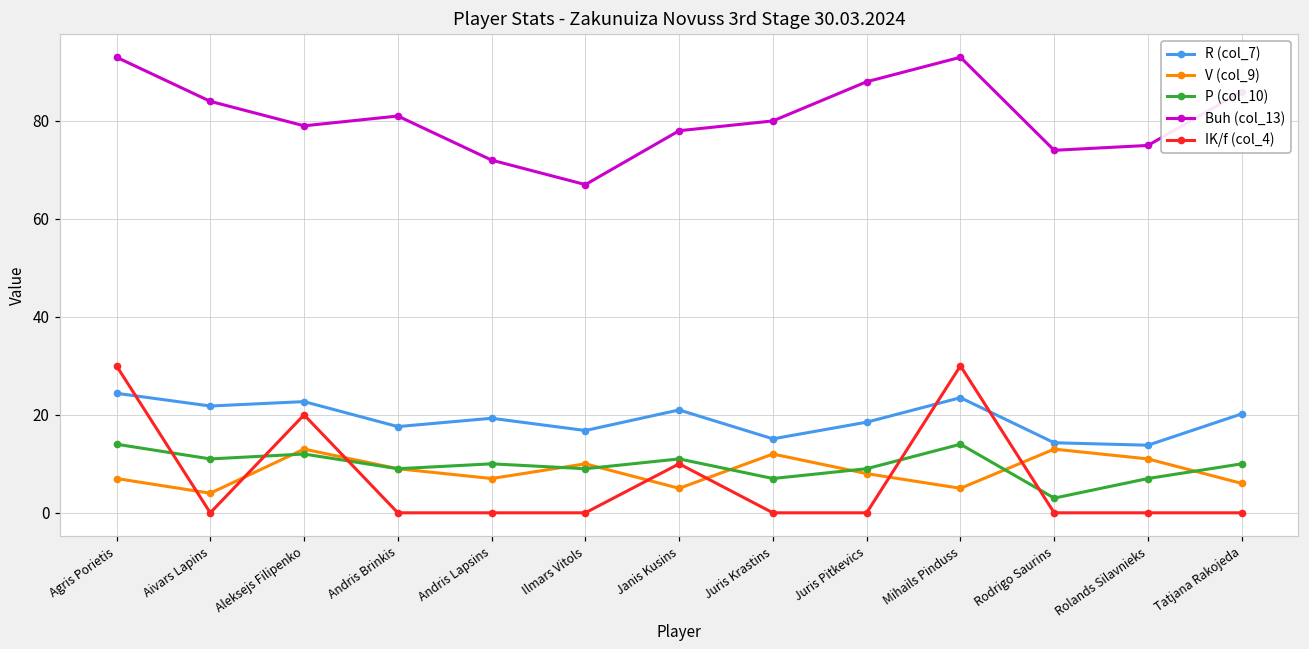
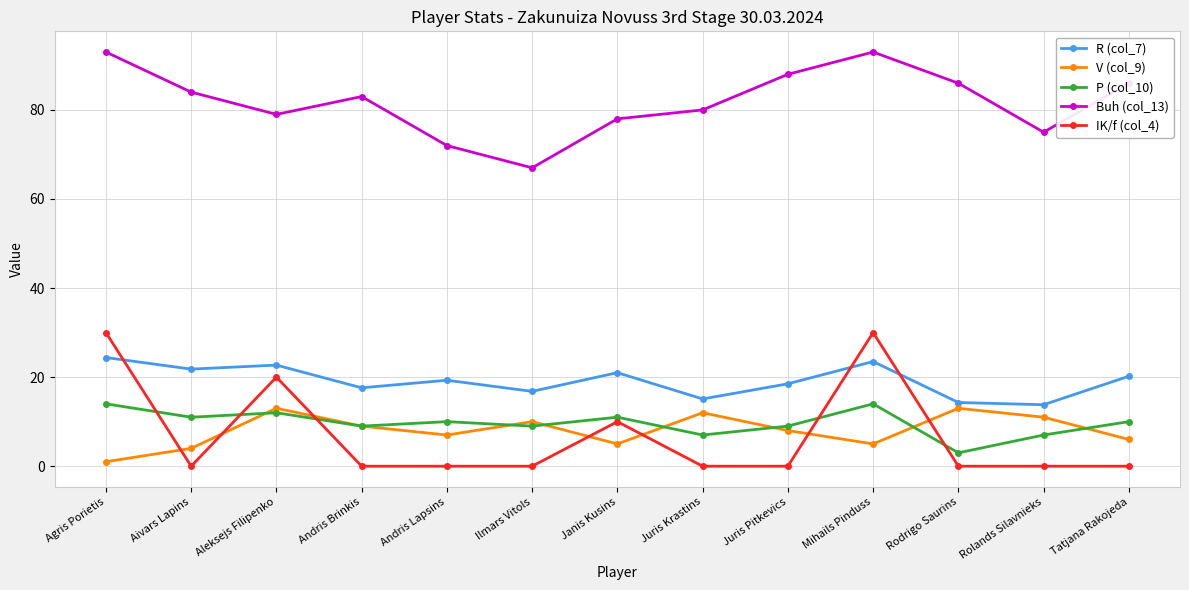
V (col_9), Agris Porietis: 7 -> 1
Buh (col_13), Andris Brinkis: 81 -> 83
Buh (col_13), Rodrigo Saurins: 74 -> 86
